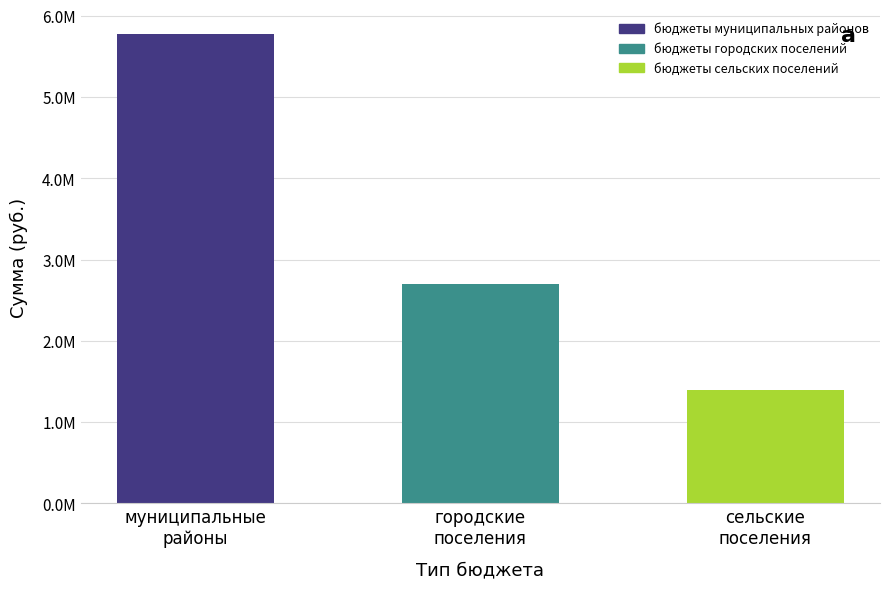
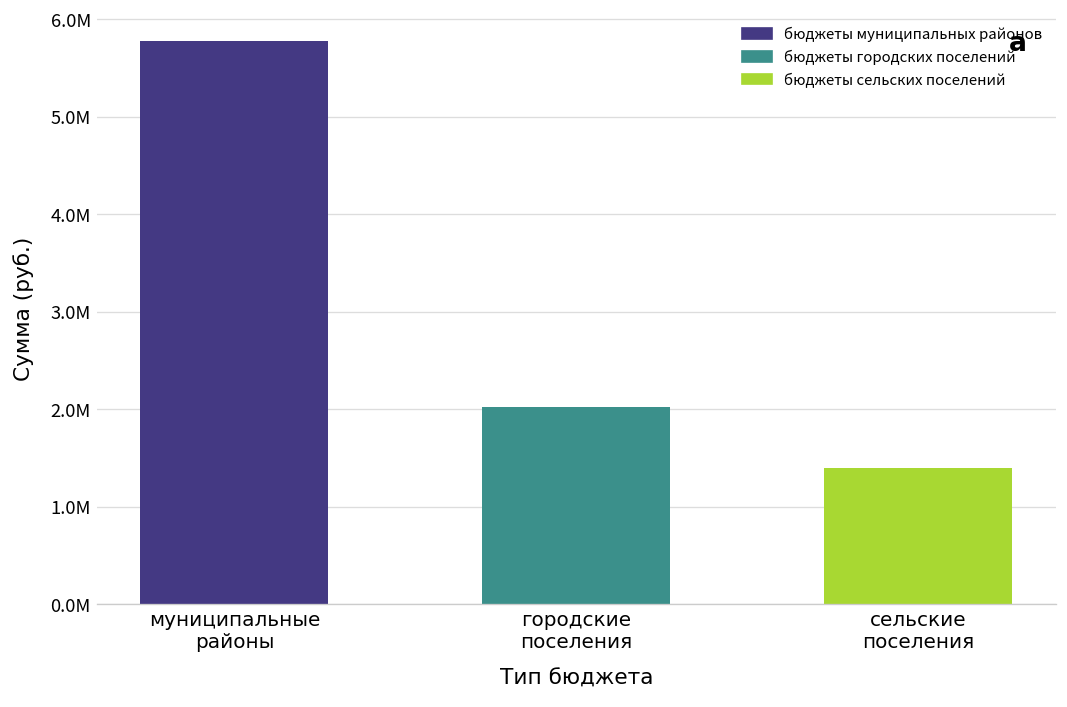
городские поселения: 2700000 -> 2000000
